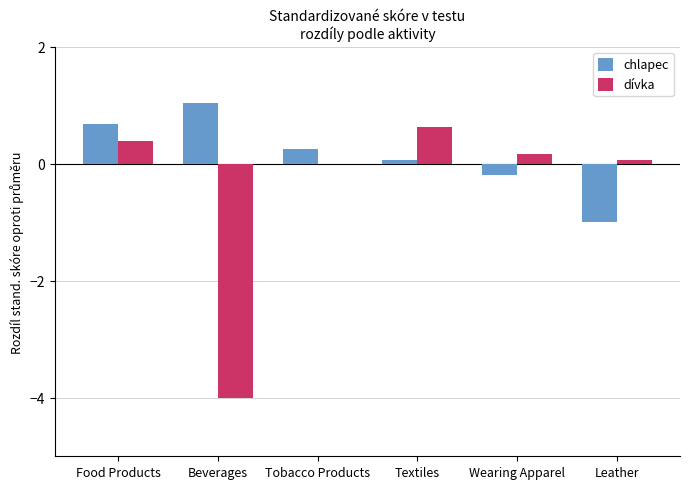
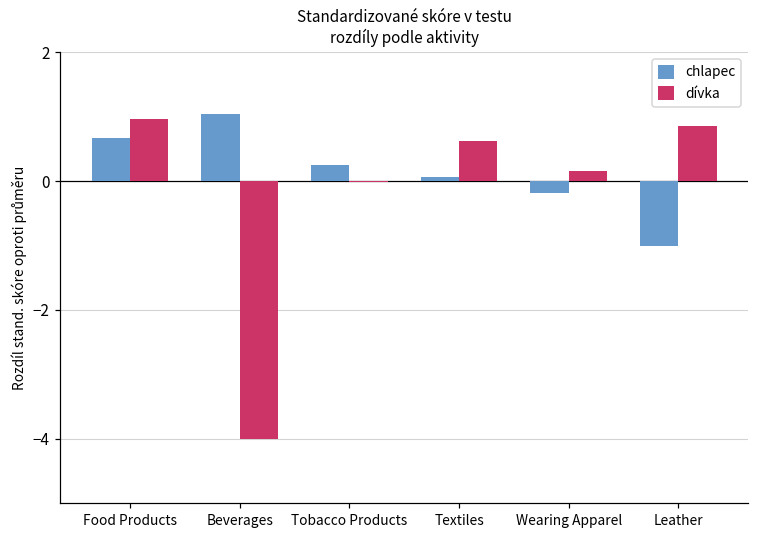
dívka, Food Products: 0.4 -> 1.0
dívka, Leather: 0.1 -> 0.9
